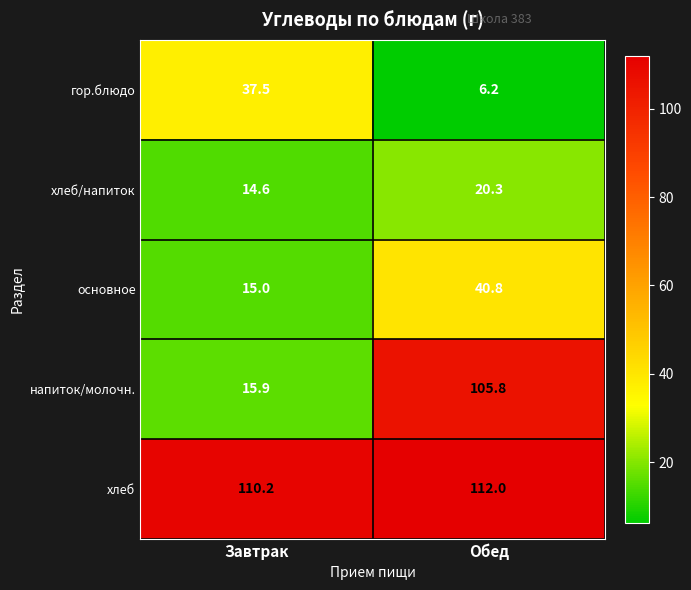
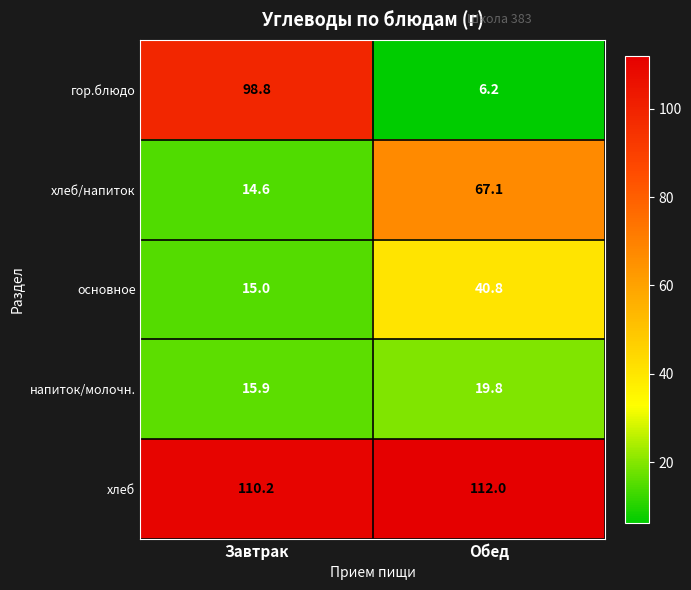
гор.блюдо, Завтрак: 37.5 -> 98.8
хлеб/напиток, Обед: 20.3 -> 67.1
напиток/молочн., Обед: 105.8 -> 19.8
